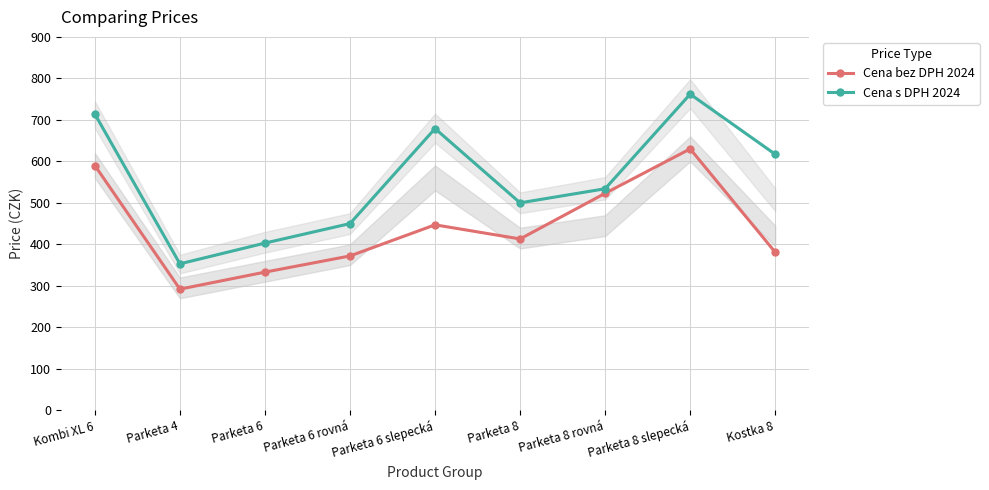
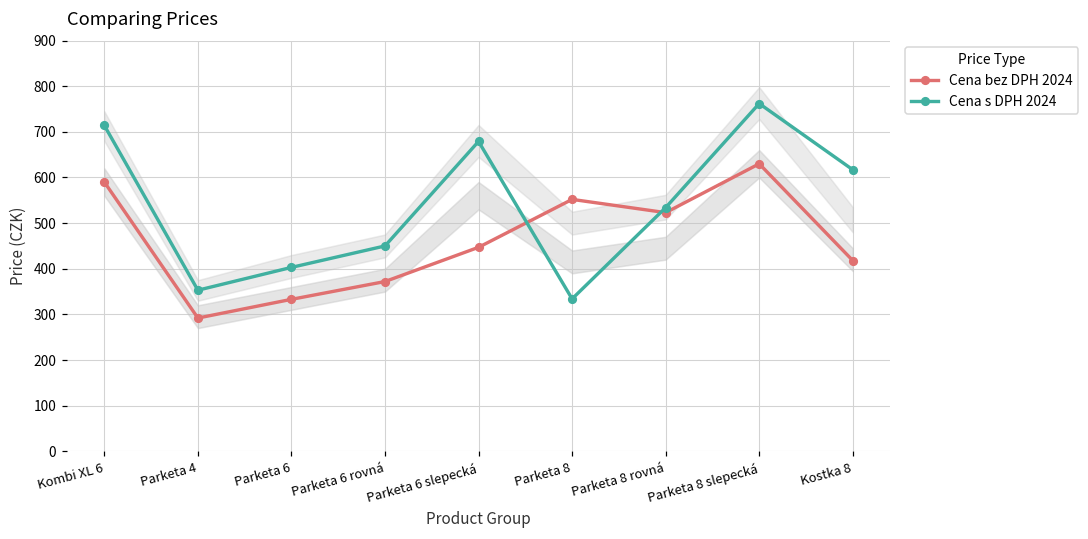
Cena bez DPH 2024, Parketa 8: 410 -> 550
Cena s DPH 2024, Parketa 8: 500 -> 330
Cena bez DPH 2024, Kostka 8: 380 -> 420
